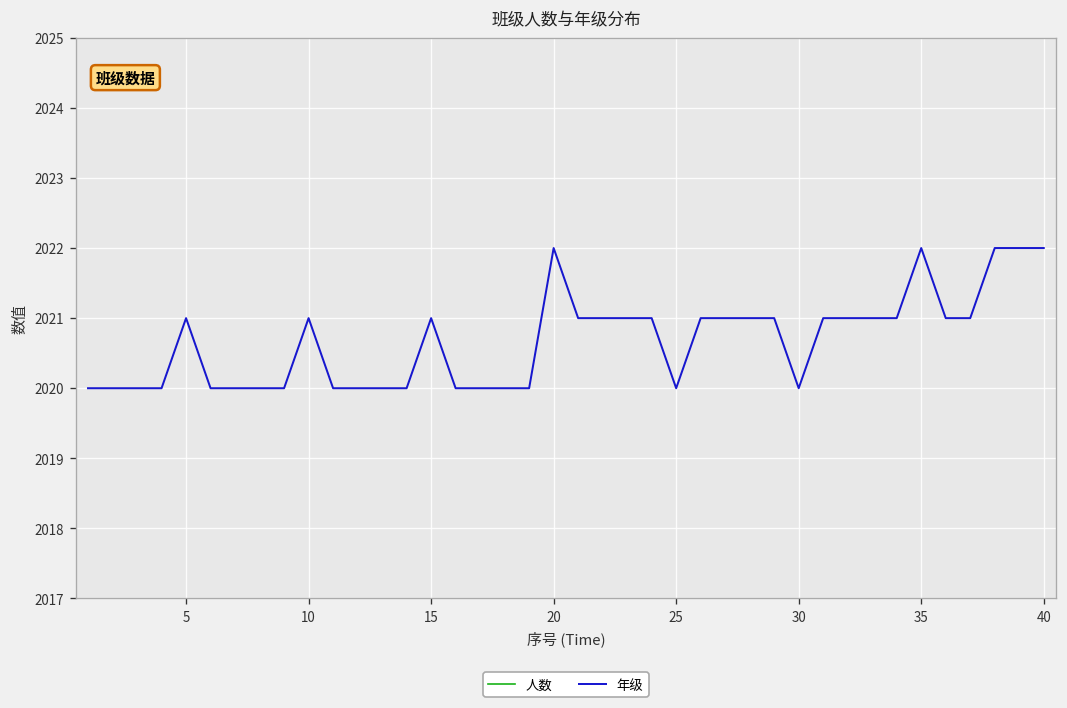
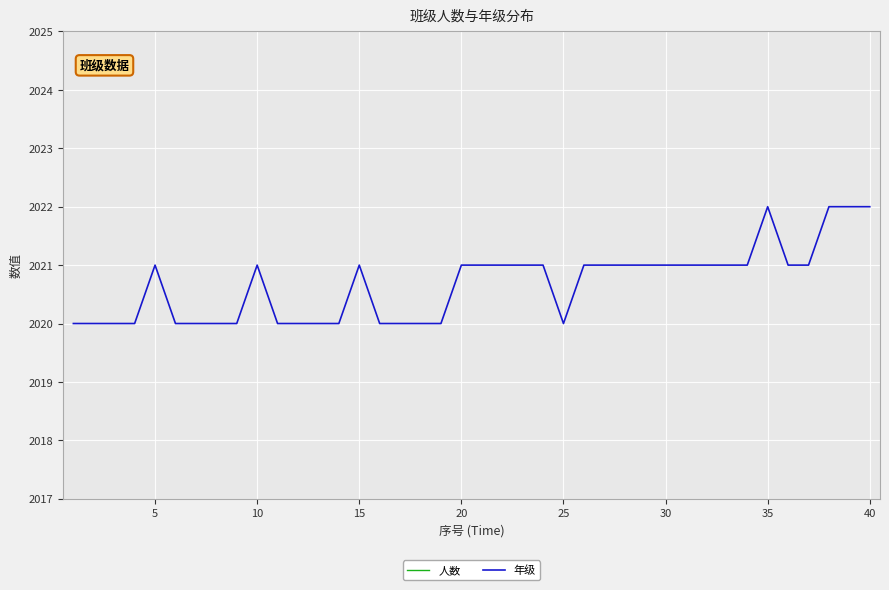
年级, 20: 2022 -> 2021
年级, 30: 2020 -> 2021
